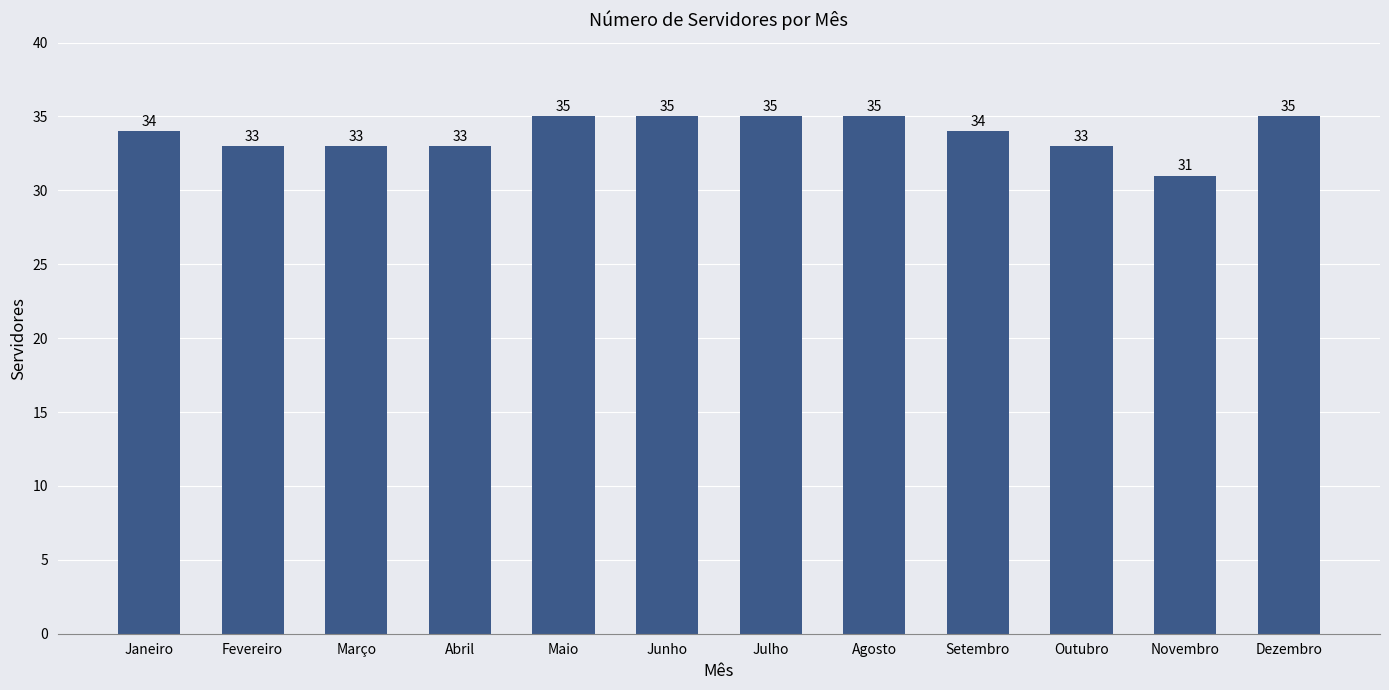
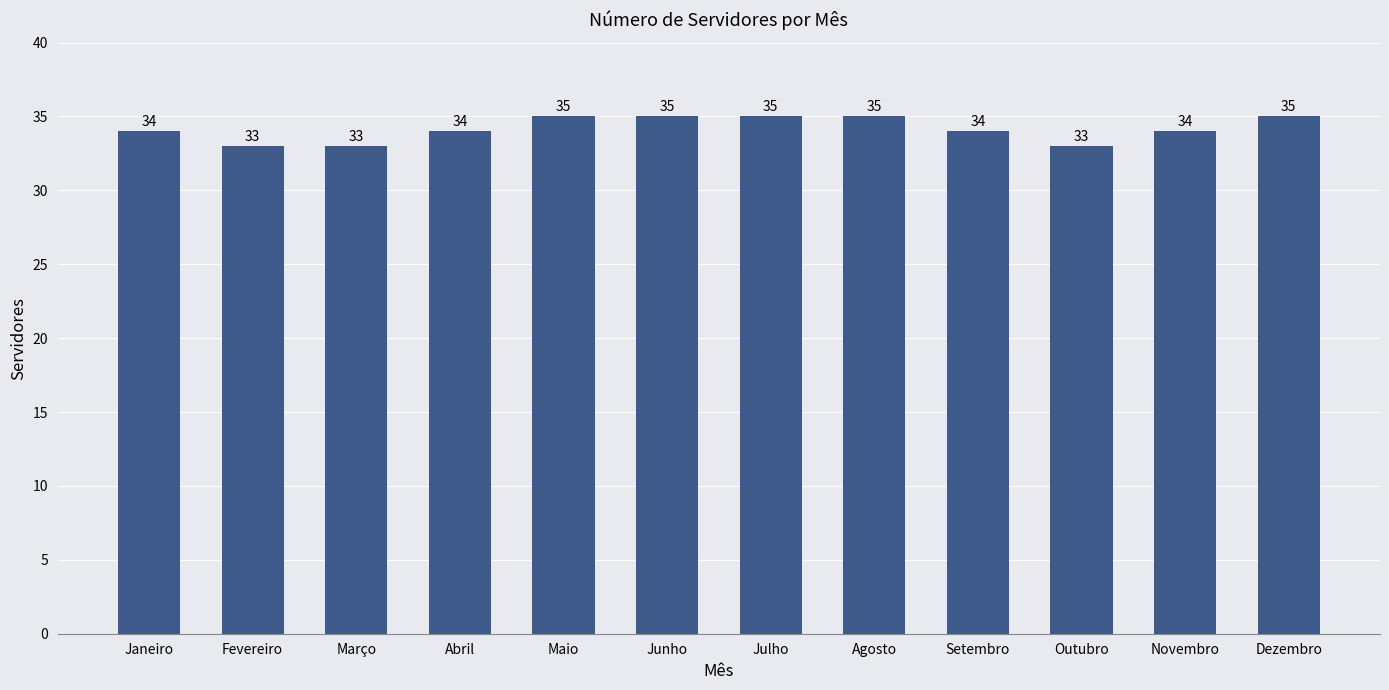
Abril: 33 -> 34
Novembro: 31 -> 34
